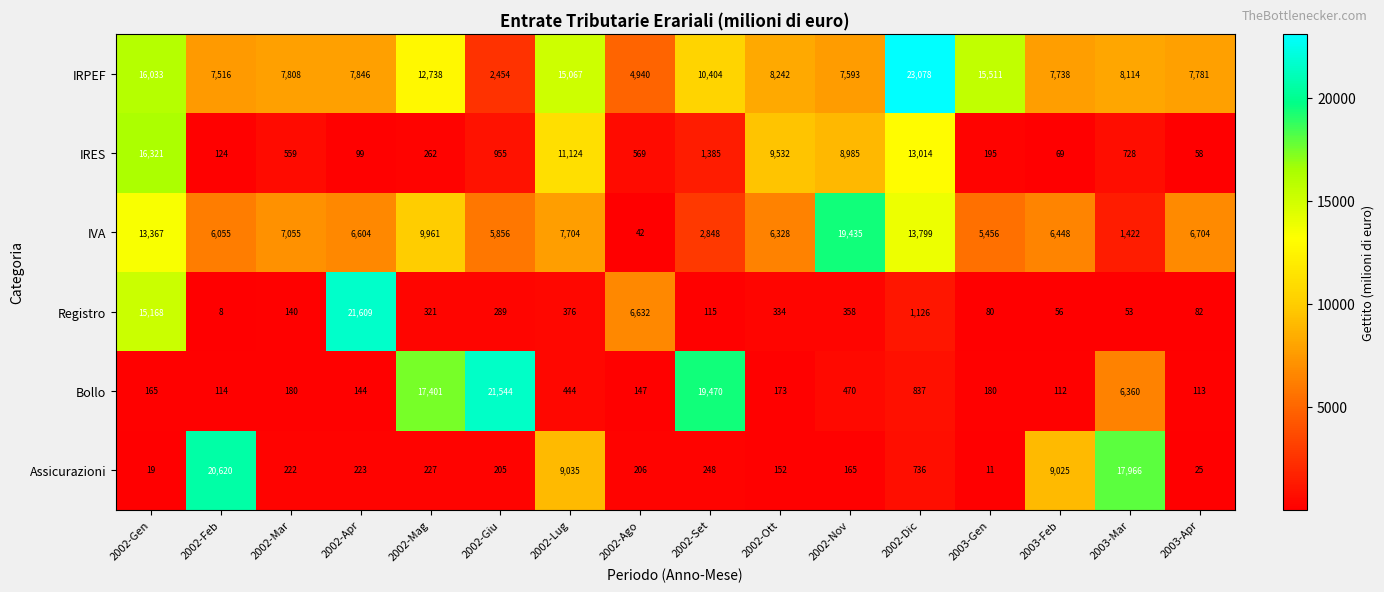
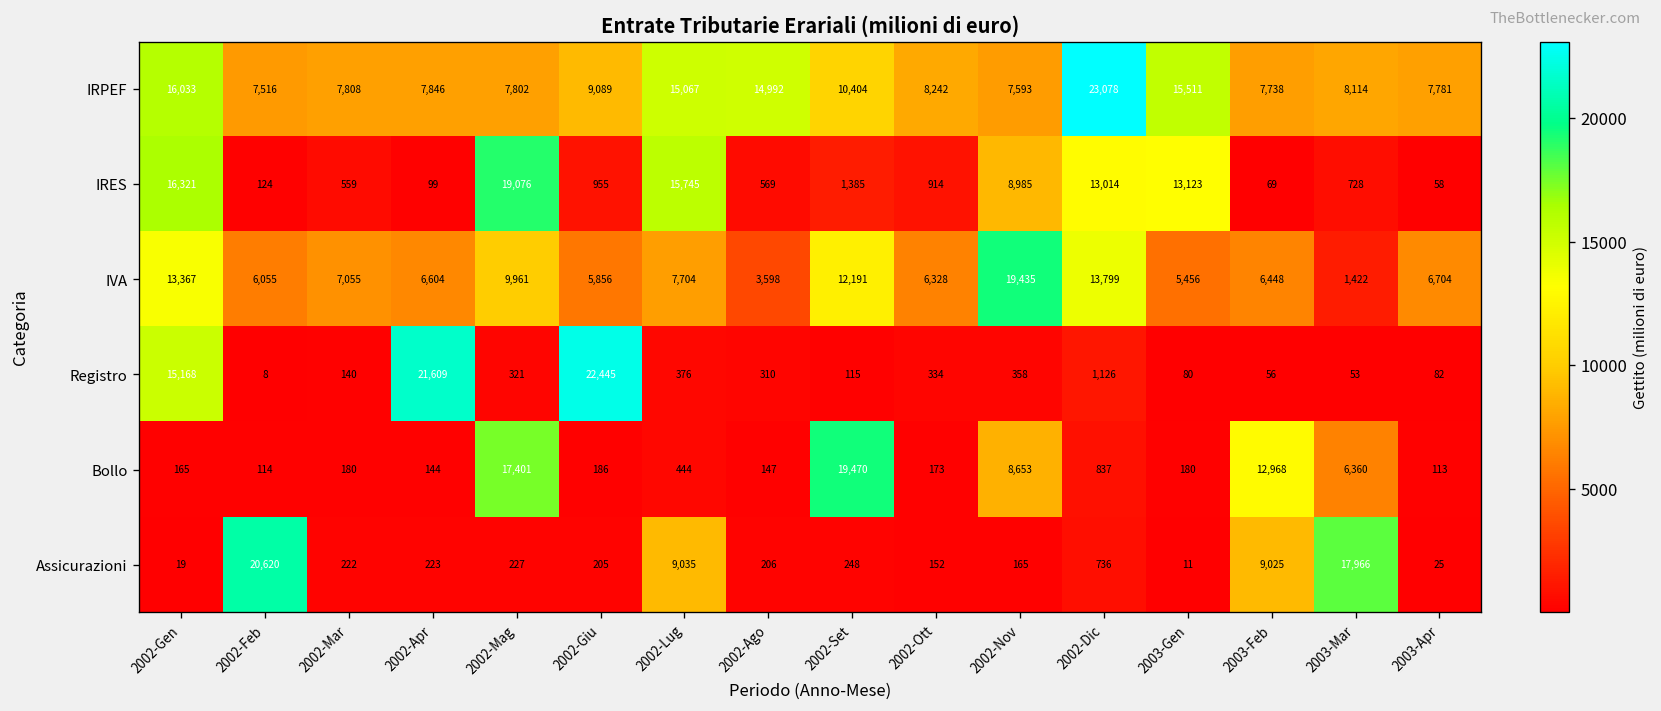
IRPEF, 2002-Mag: 12,738 -> 7,802
IRPEF, 2002-Giu: 2,454 -> 9,089
IRPEF, 2002-Ago: 4,940 -> 14,992
IRES, 2002-Mag: 262 -> 19,076
IRES, 2002-Lug: 11,124 -> 15,745
IRES, 2002-Ott: 9,532 -> 914
IRES, 2003-Gen: 195 -> 13,123
IVA, 2002-Ago: 42 -> 3,598
IVA, 2002-Set: 2,848 -> 12,191
Registro, 2002-Giu: 289 -> 22,445
Registro, 2002-Ago: 6,632 -> 310
Bollo, 2002-Giu: 21,544 -> 186
Bollo, 2002-Nov: 470 -> 8,653
Bollo, 2003-Feb: 112 -> 12,968
